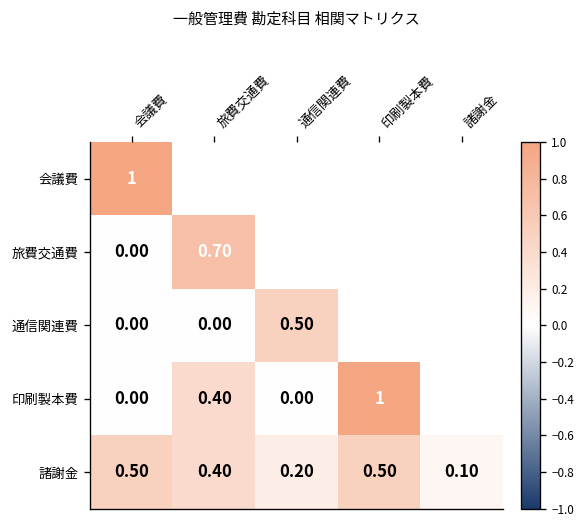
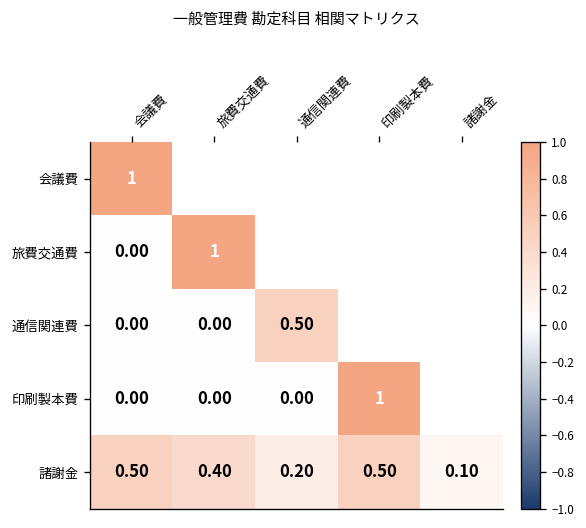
旅費交通費, 旅費交通費: 0.70 -> 1
印刷製本費, 旅費交通費: 0.40 -> 0.00
